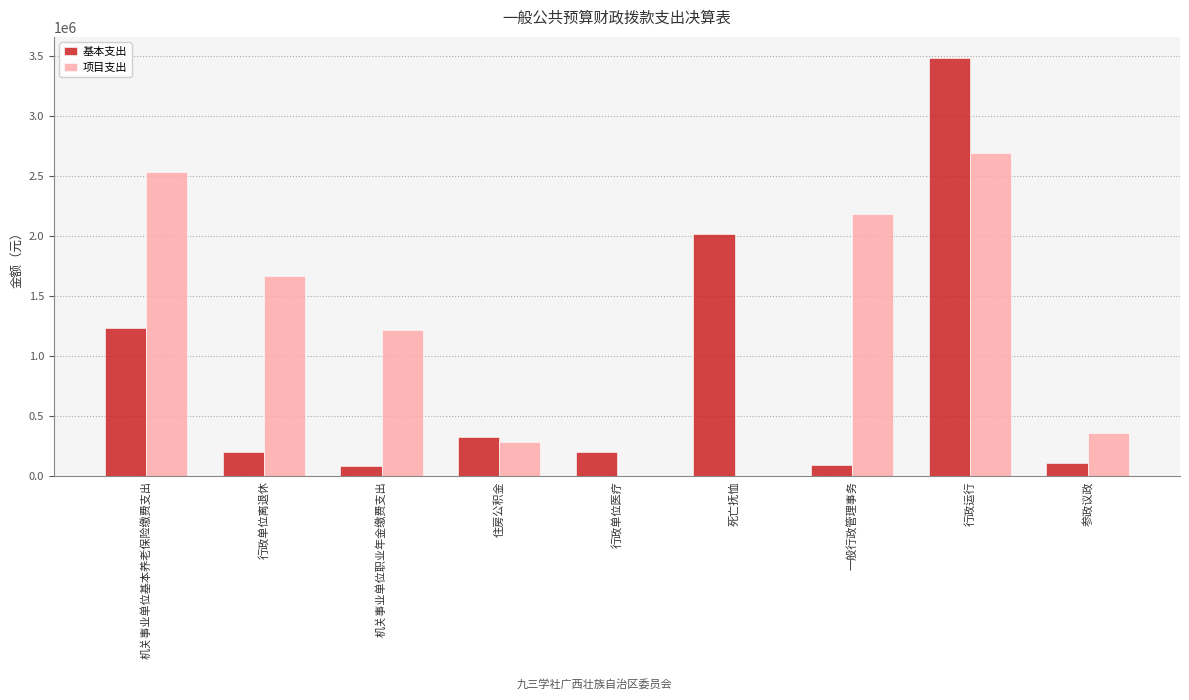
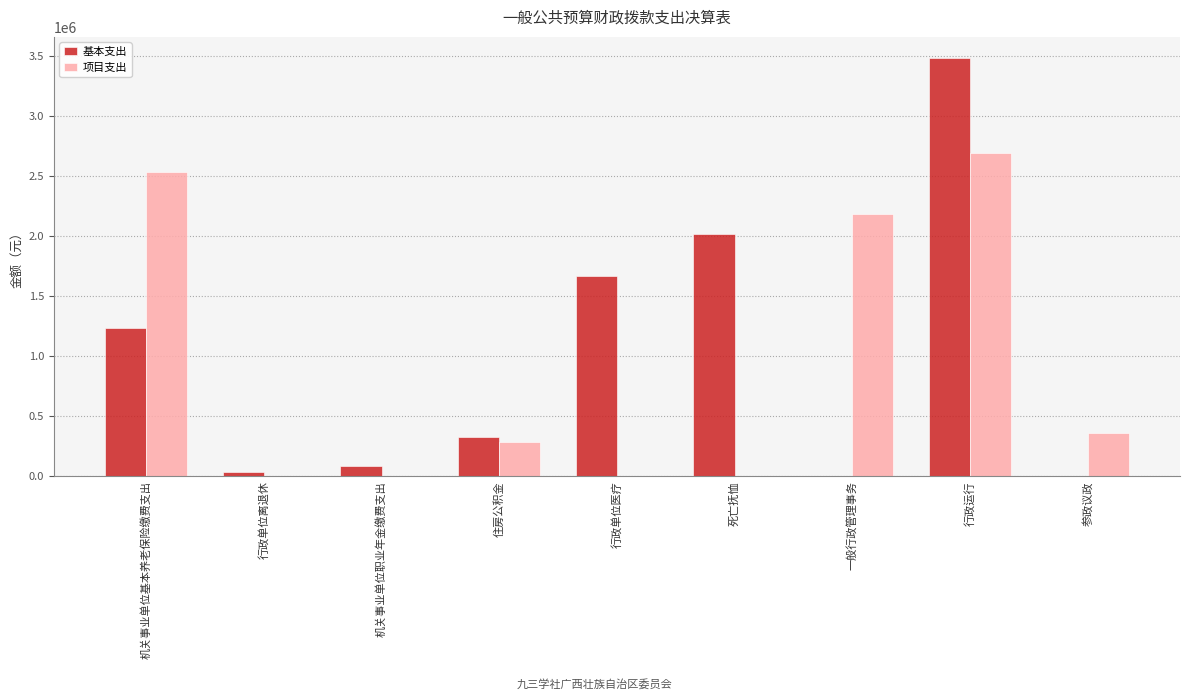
基本支出, 行政单位离退休: 200000 -> 40000
项目支出, 行政单位离退休: 1660000 -> 0
项目支出, 机关事业单位职业年金缴费支出: 1220000 -> 0
基本支出, 行政单位医疗: 200000 -> 1660000
基本支出, 一般行政管理事务: 100000 -> 0
基本支出, 参政议政: 110000 -> 0
